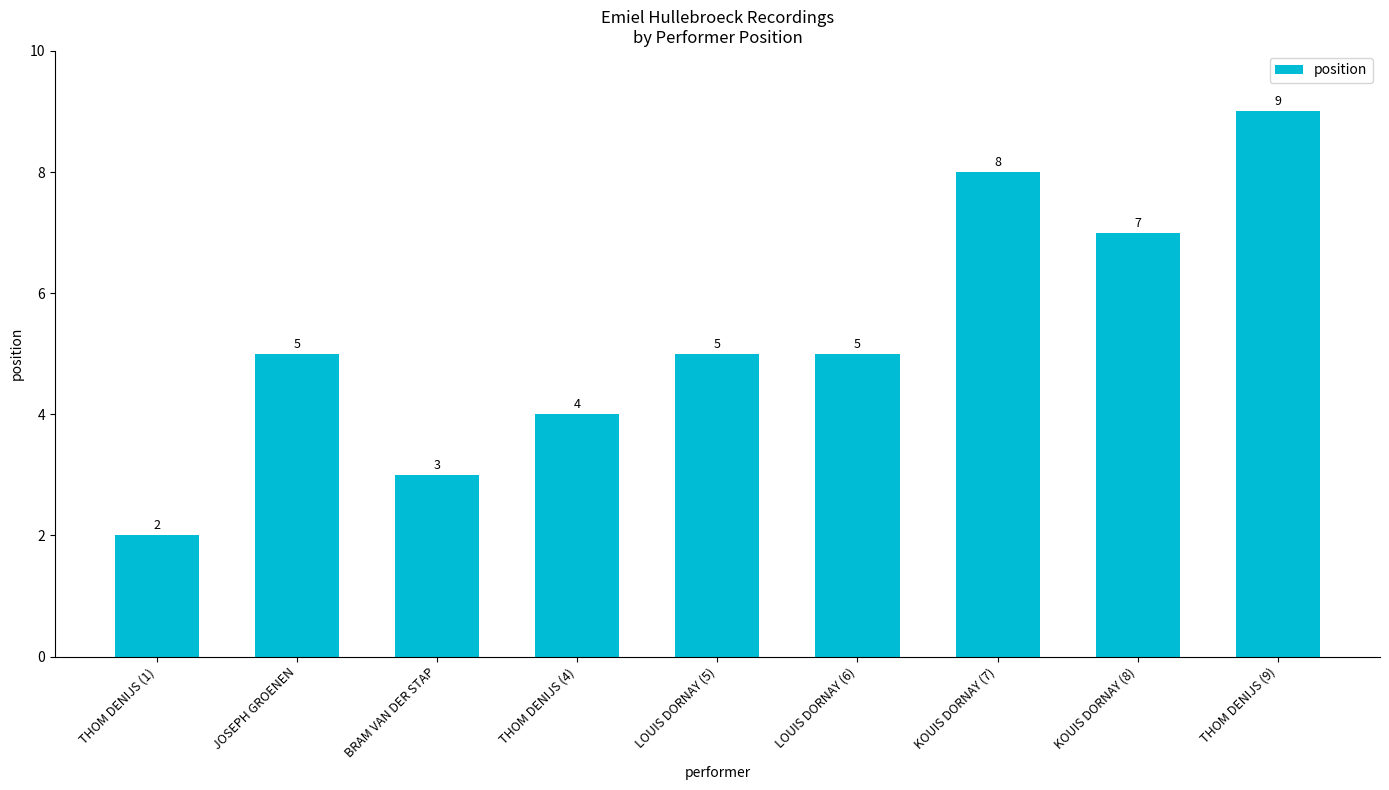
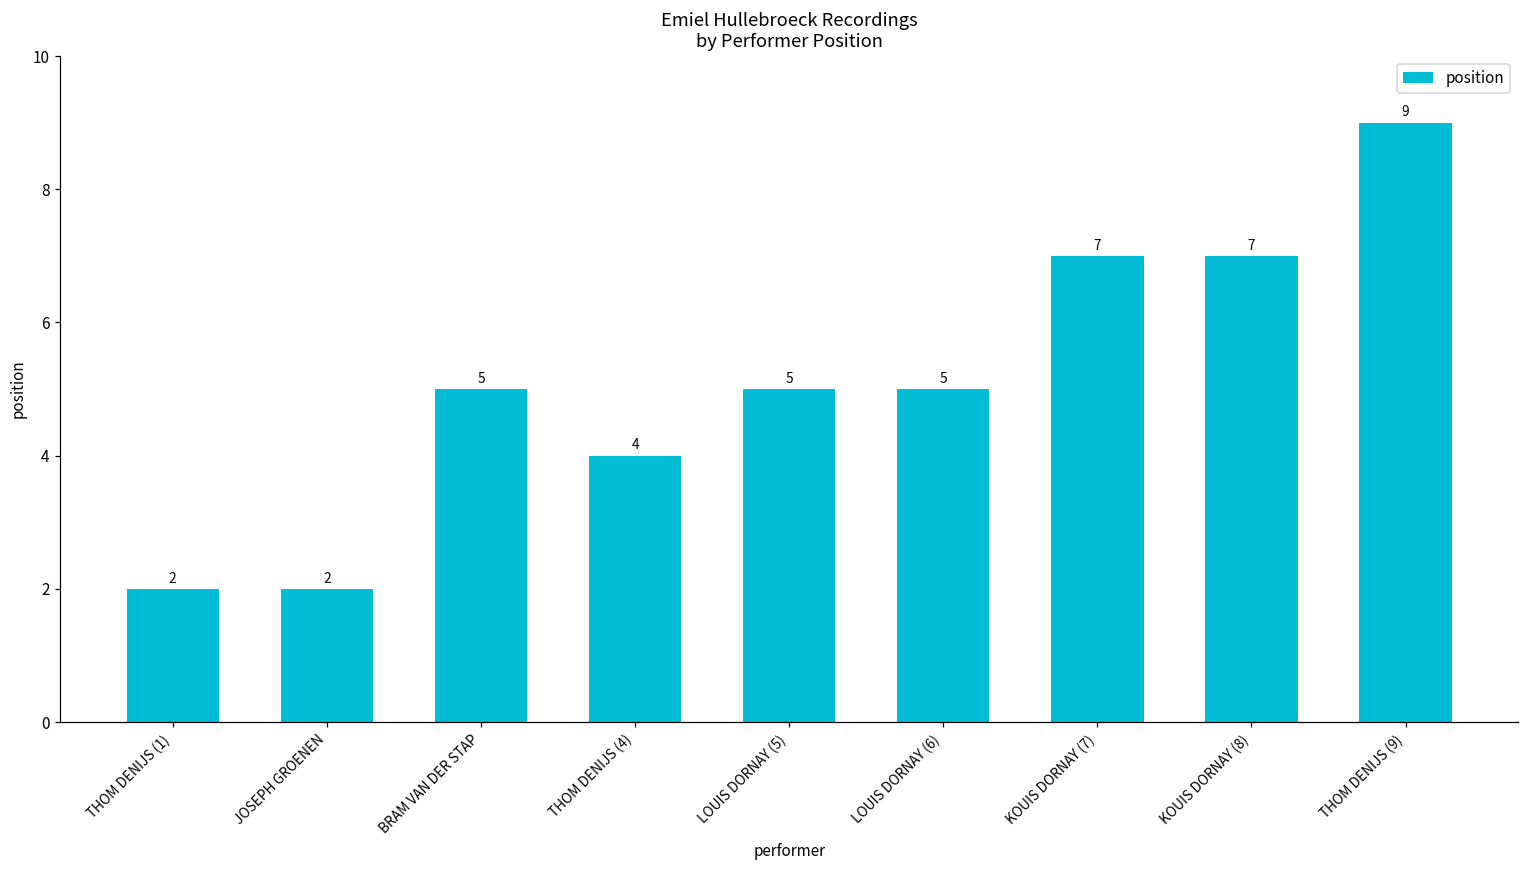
JOSEPH GROENEN: 5 -> 2
BRAM VAN DER STAP: 3 -> 5
KOUIS DORNAY (7): 8 -> 7
